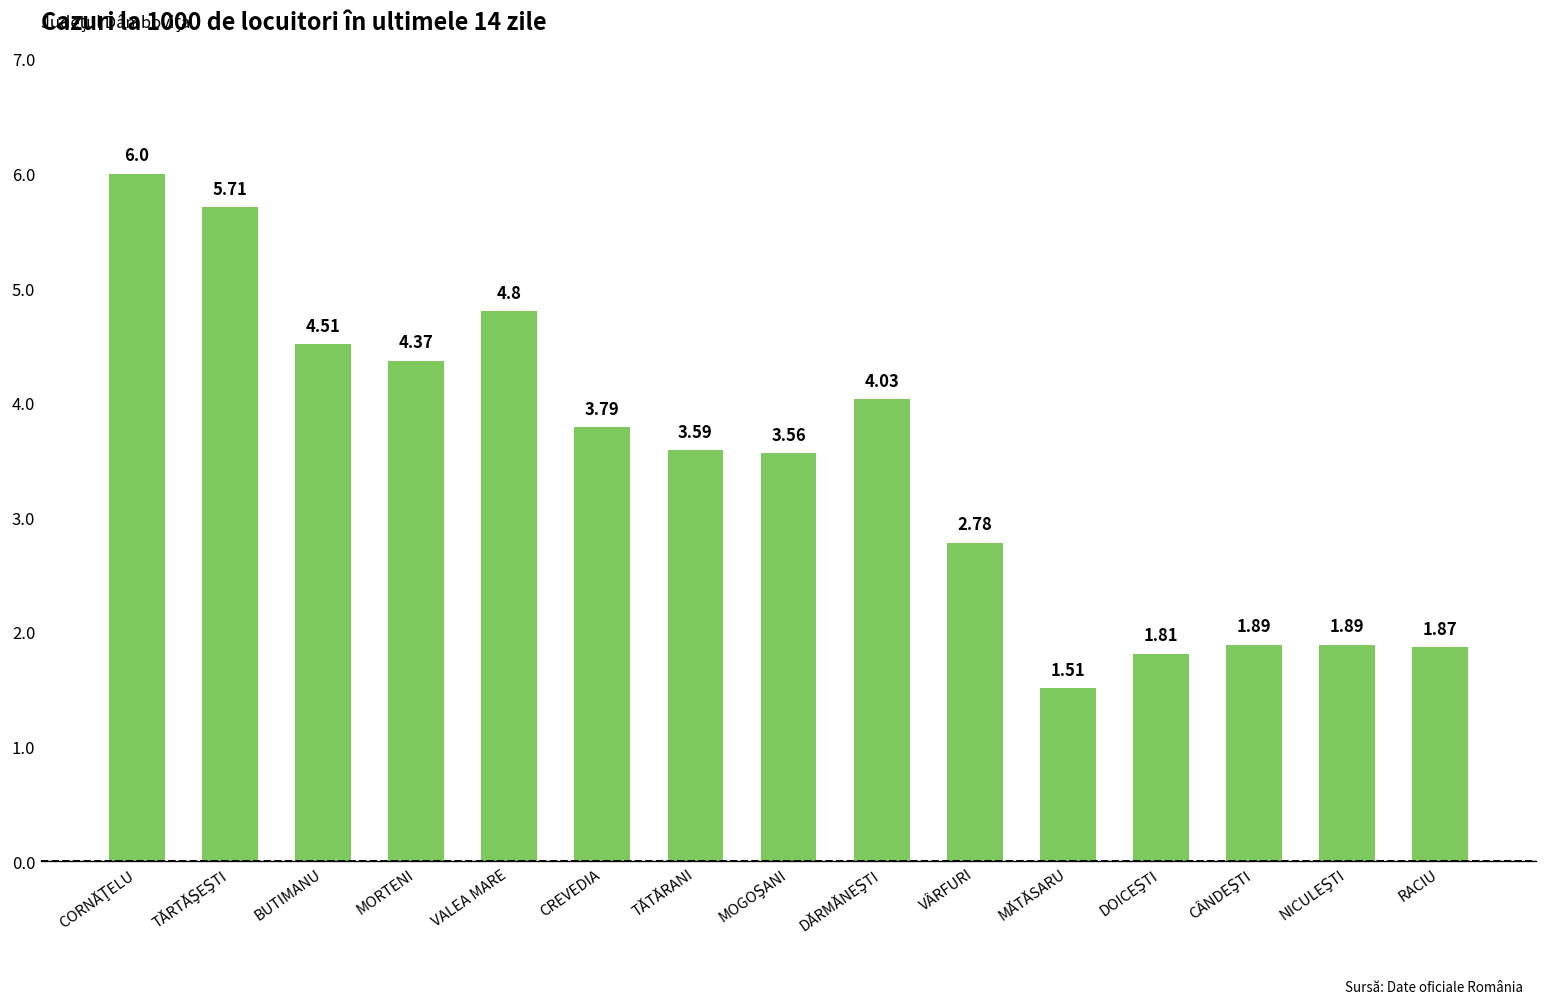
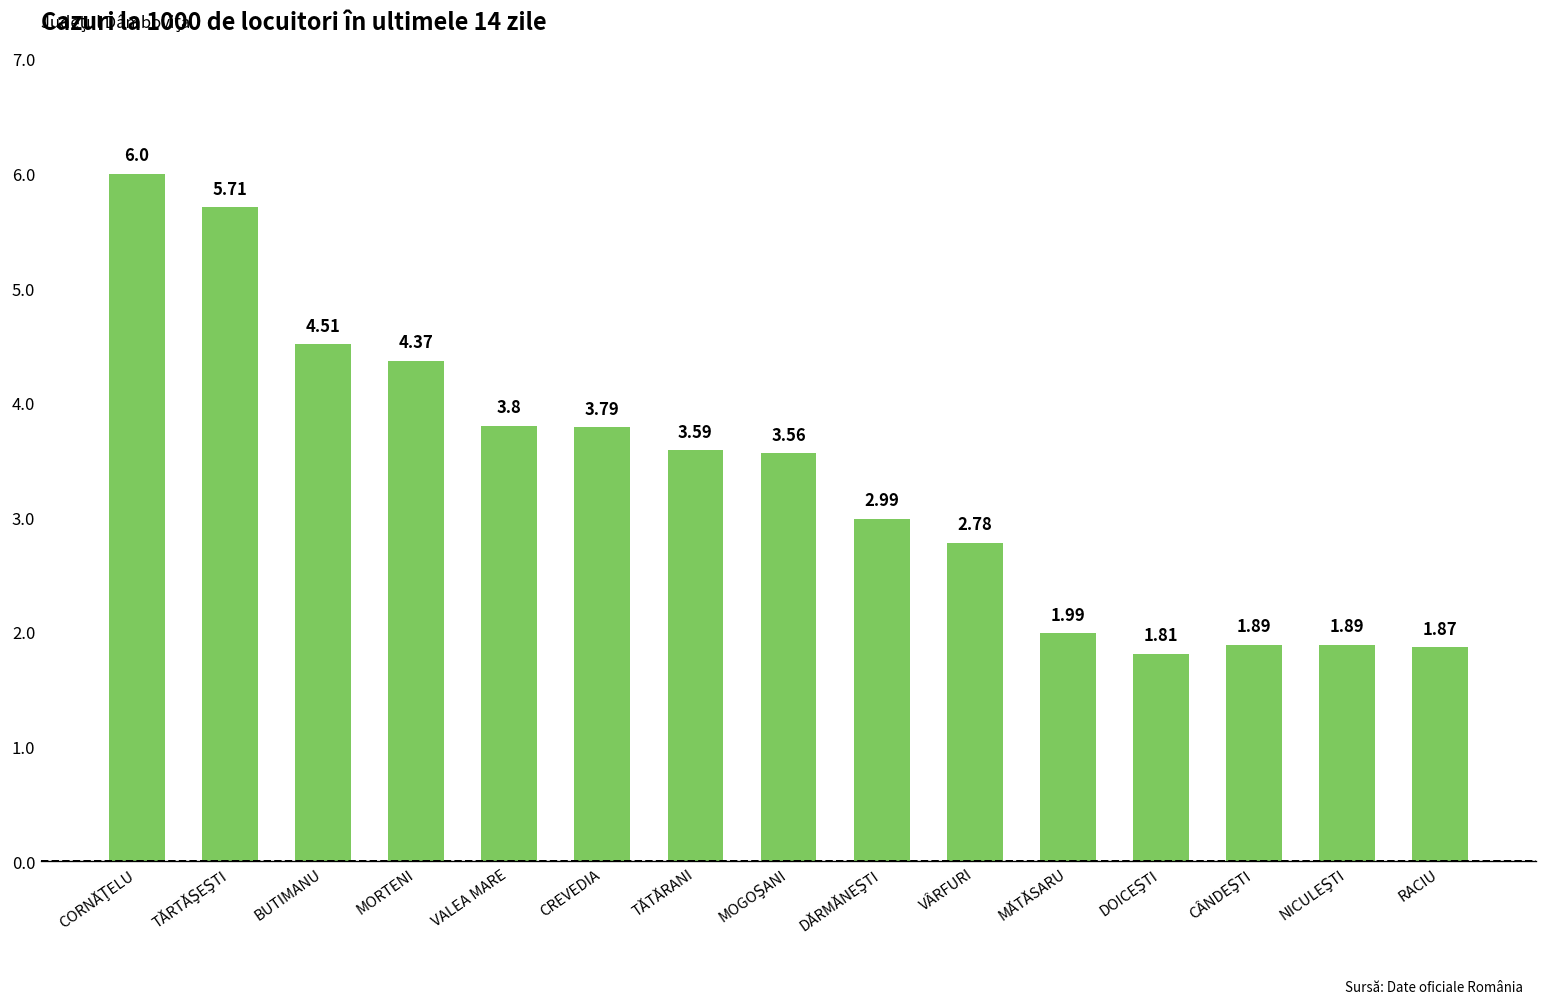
VALEA MARE: 4.8 -> 3.8
DĂRMĂNEŞTI: 4.03 -> 2.99
MĂTĂSARU: 1.51 -> 1.99
